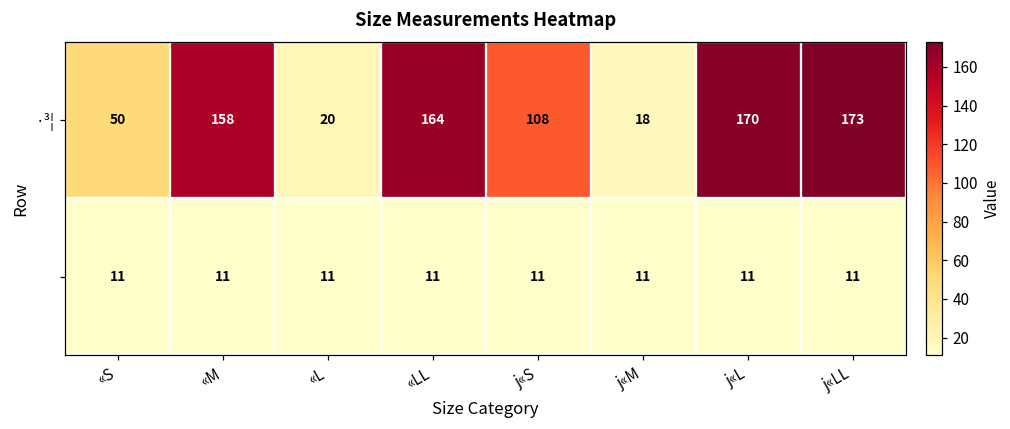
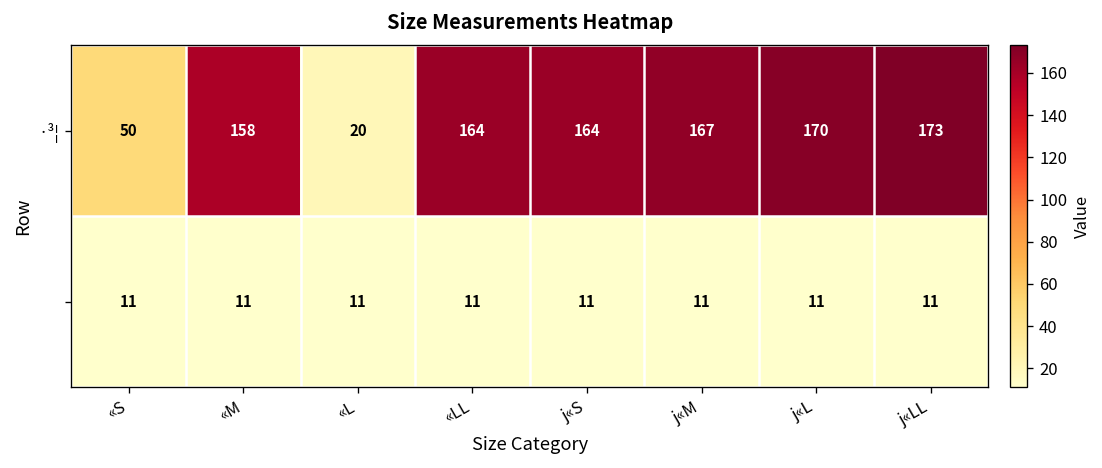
·³¦, j«S: 108 -> 164
·³¦, j«M: 18 -> 167
